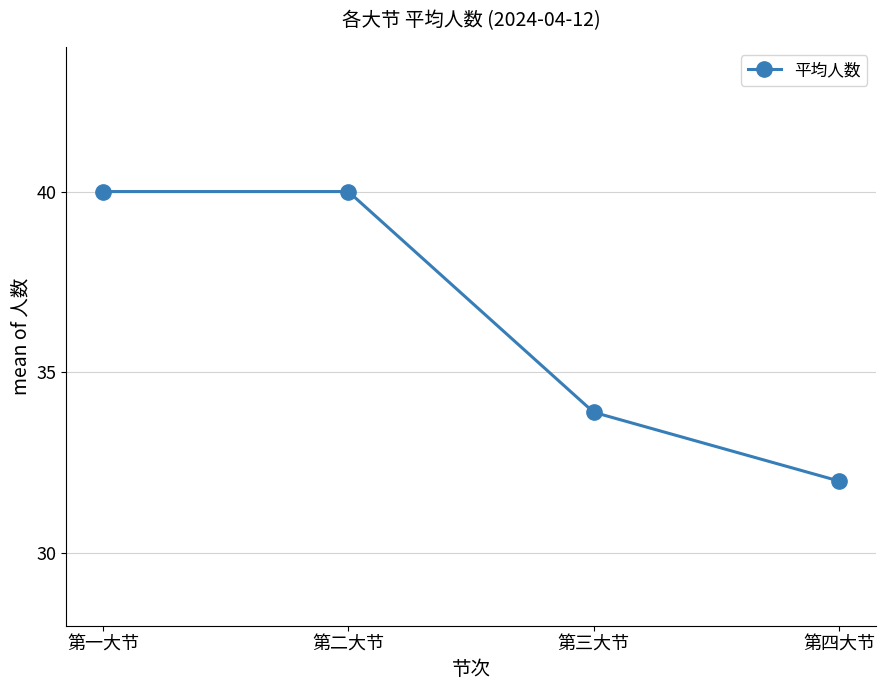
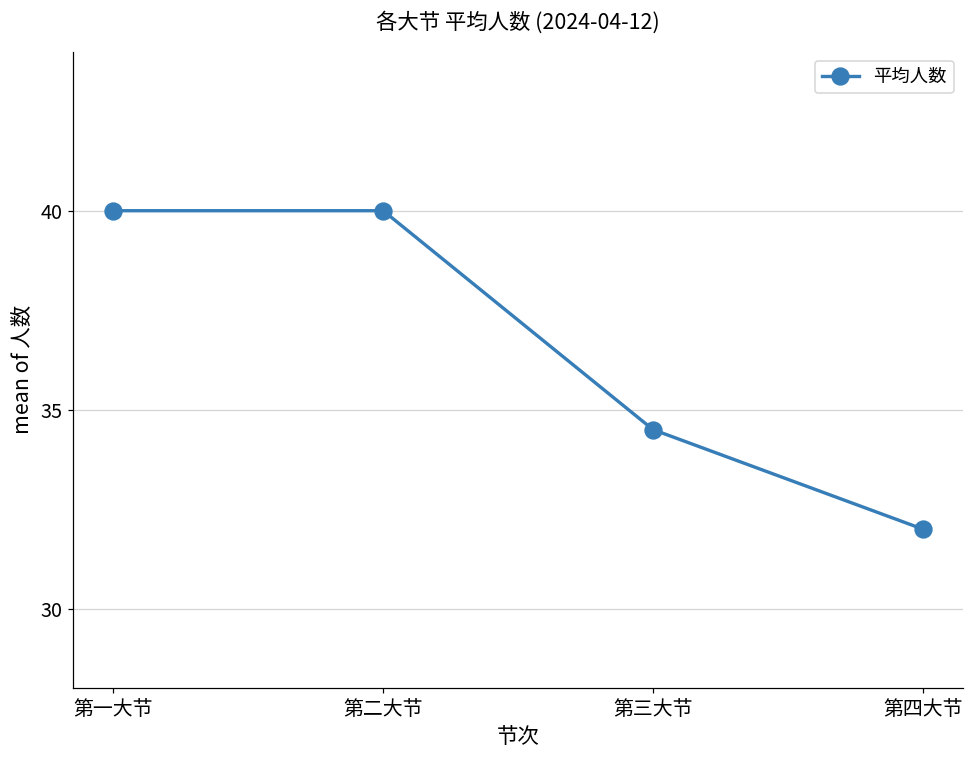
第三大节: 33.9 -> 34.5
